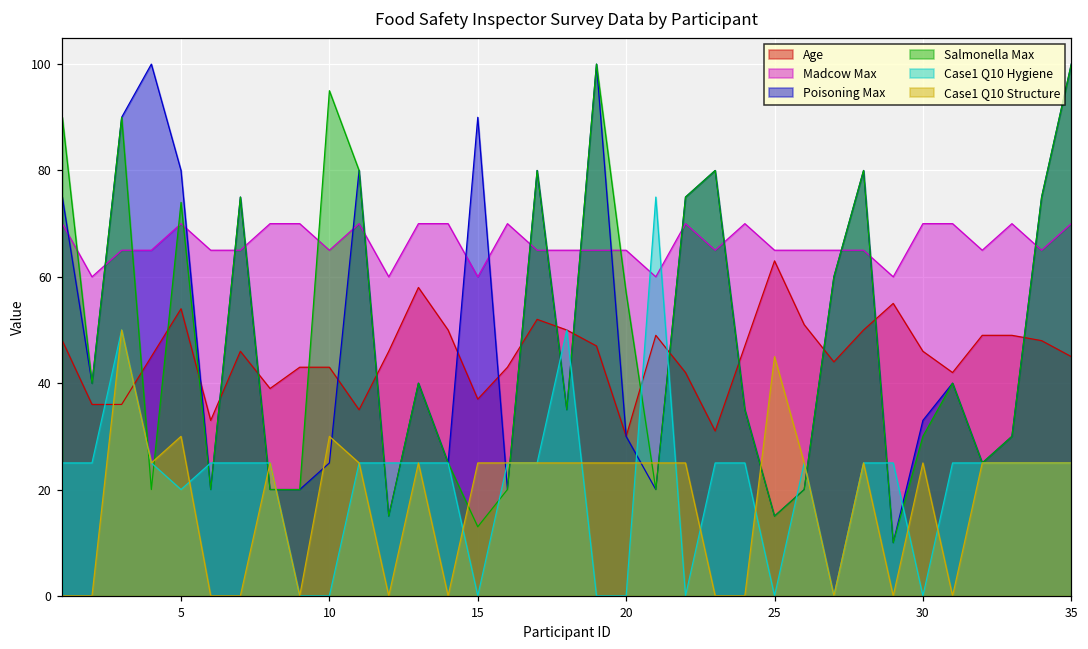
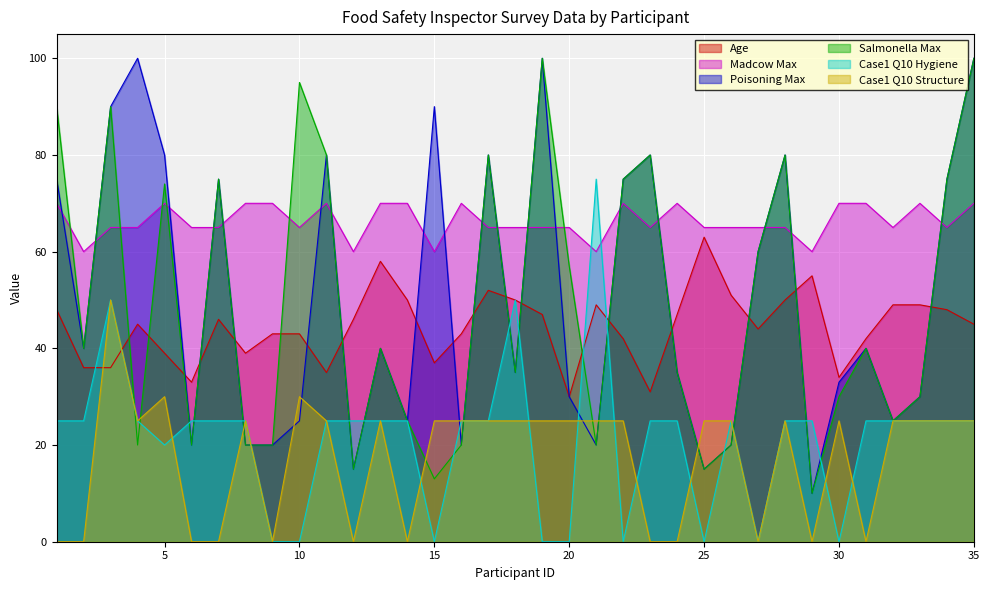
Age, 5: 54 -> 39
Case1 Q10 Structure, 25: 45 -> 25
Age, 30: 46 -> 34
